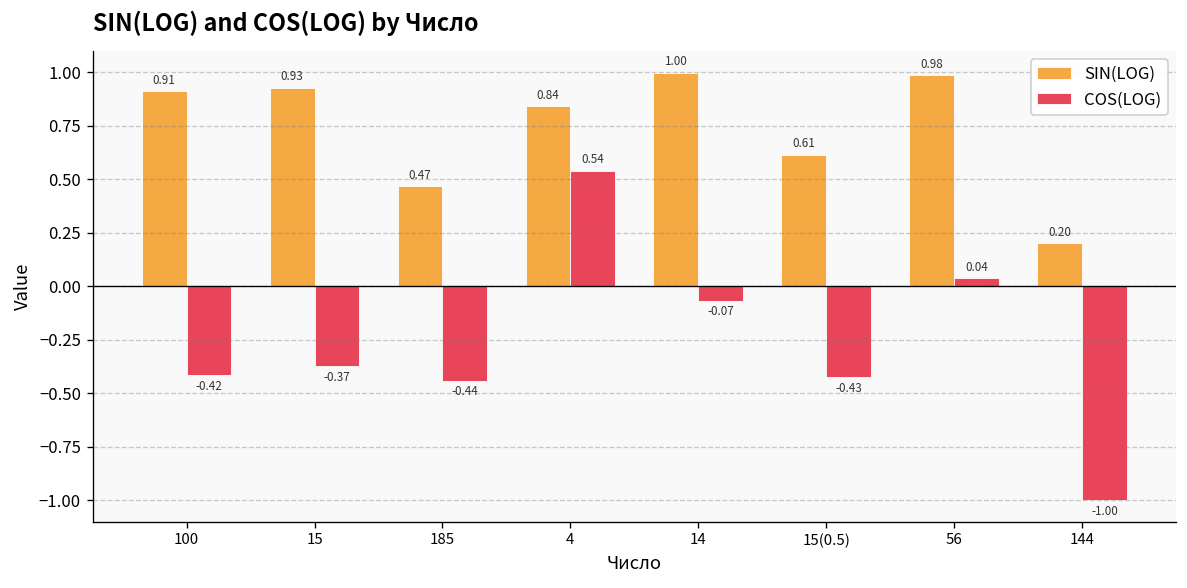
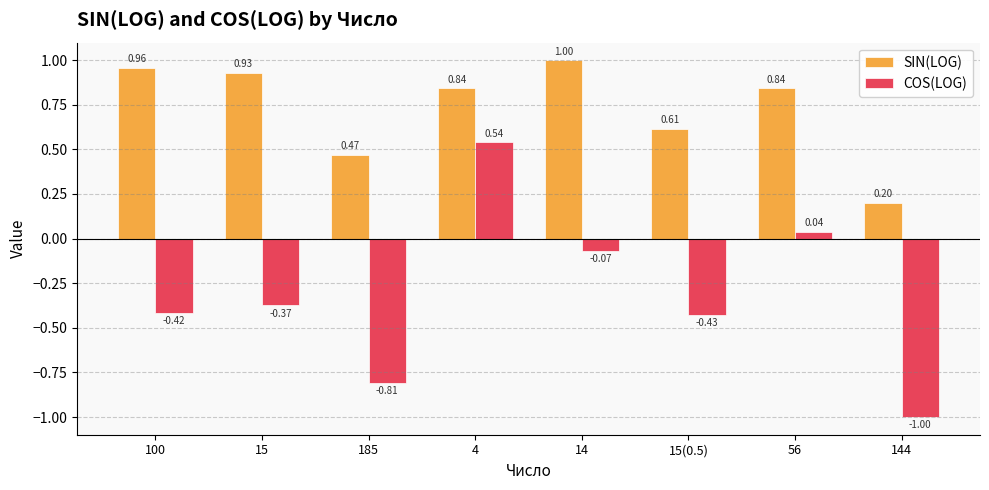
SIN(LOG), 100: 0.91 -> 0.96
COS(LOG), 185: -0.44 -> -0.81
SIN(LOG), 56: 0.98 -> 0.84
